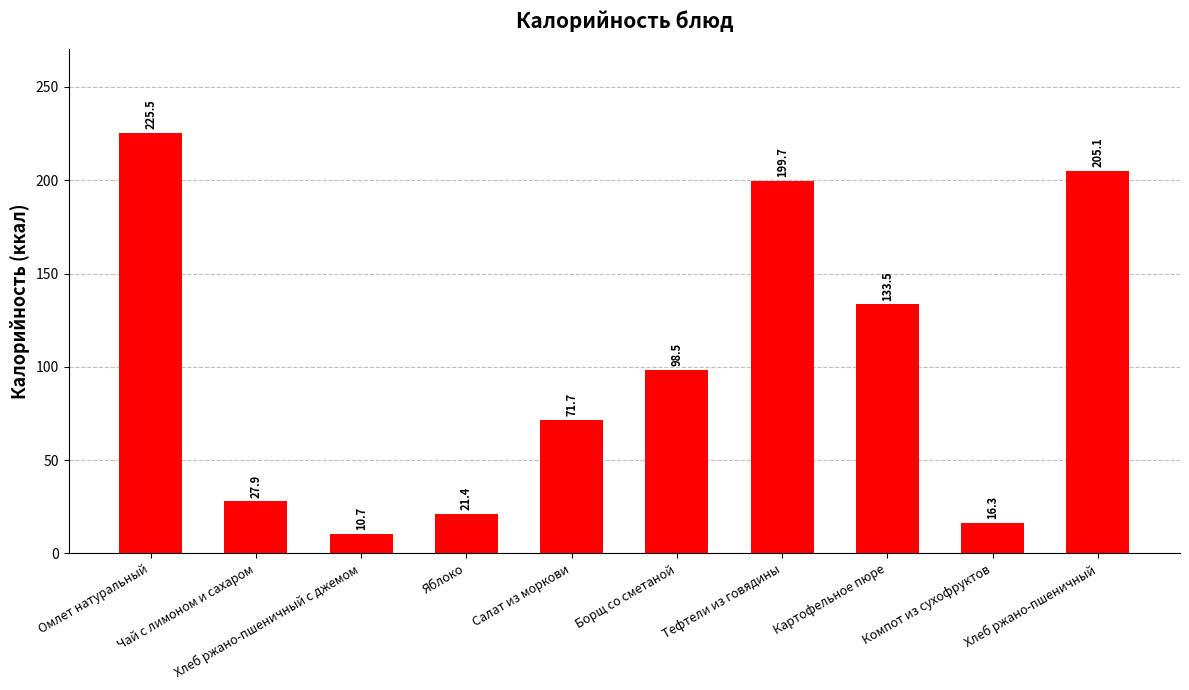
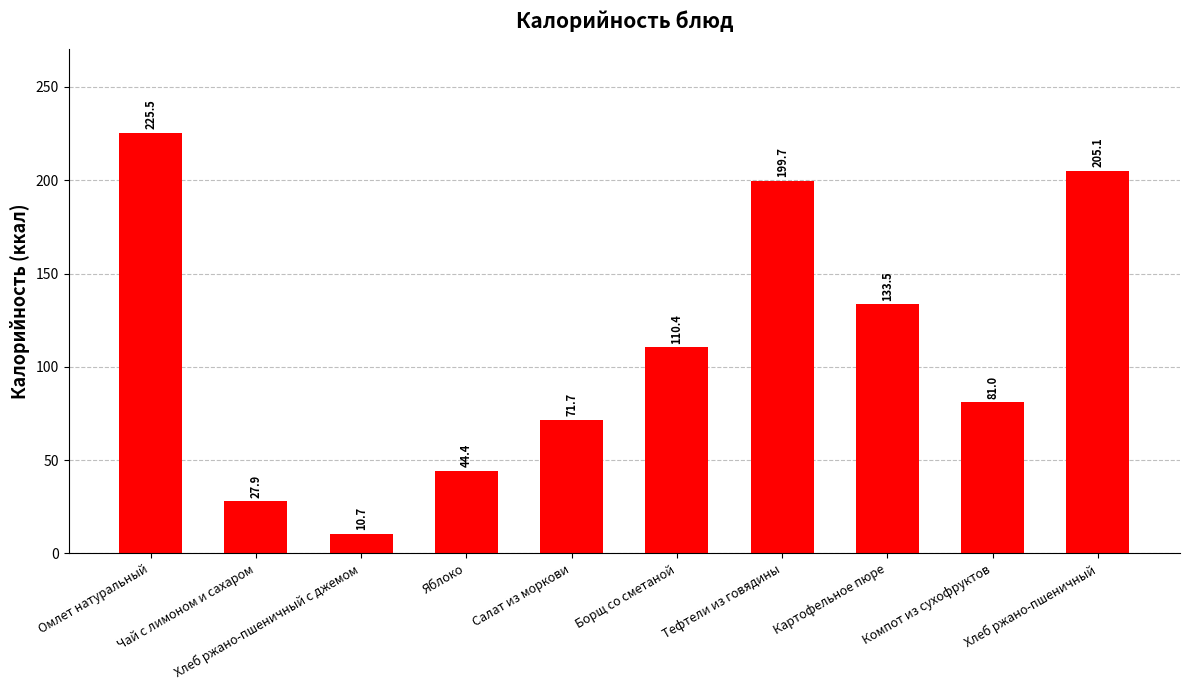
Яблоко: 21.4 -> 44.4
Борщ со сметаной: 98.5 -> 110.4
Компот из сухофруктов: 16.3 -> 81.0
